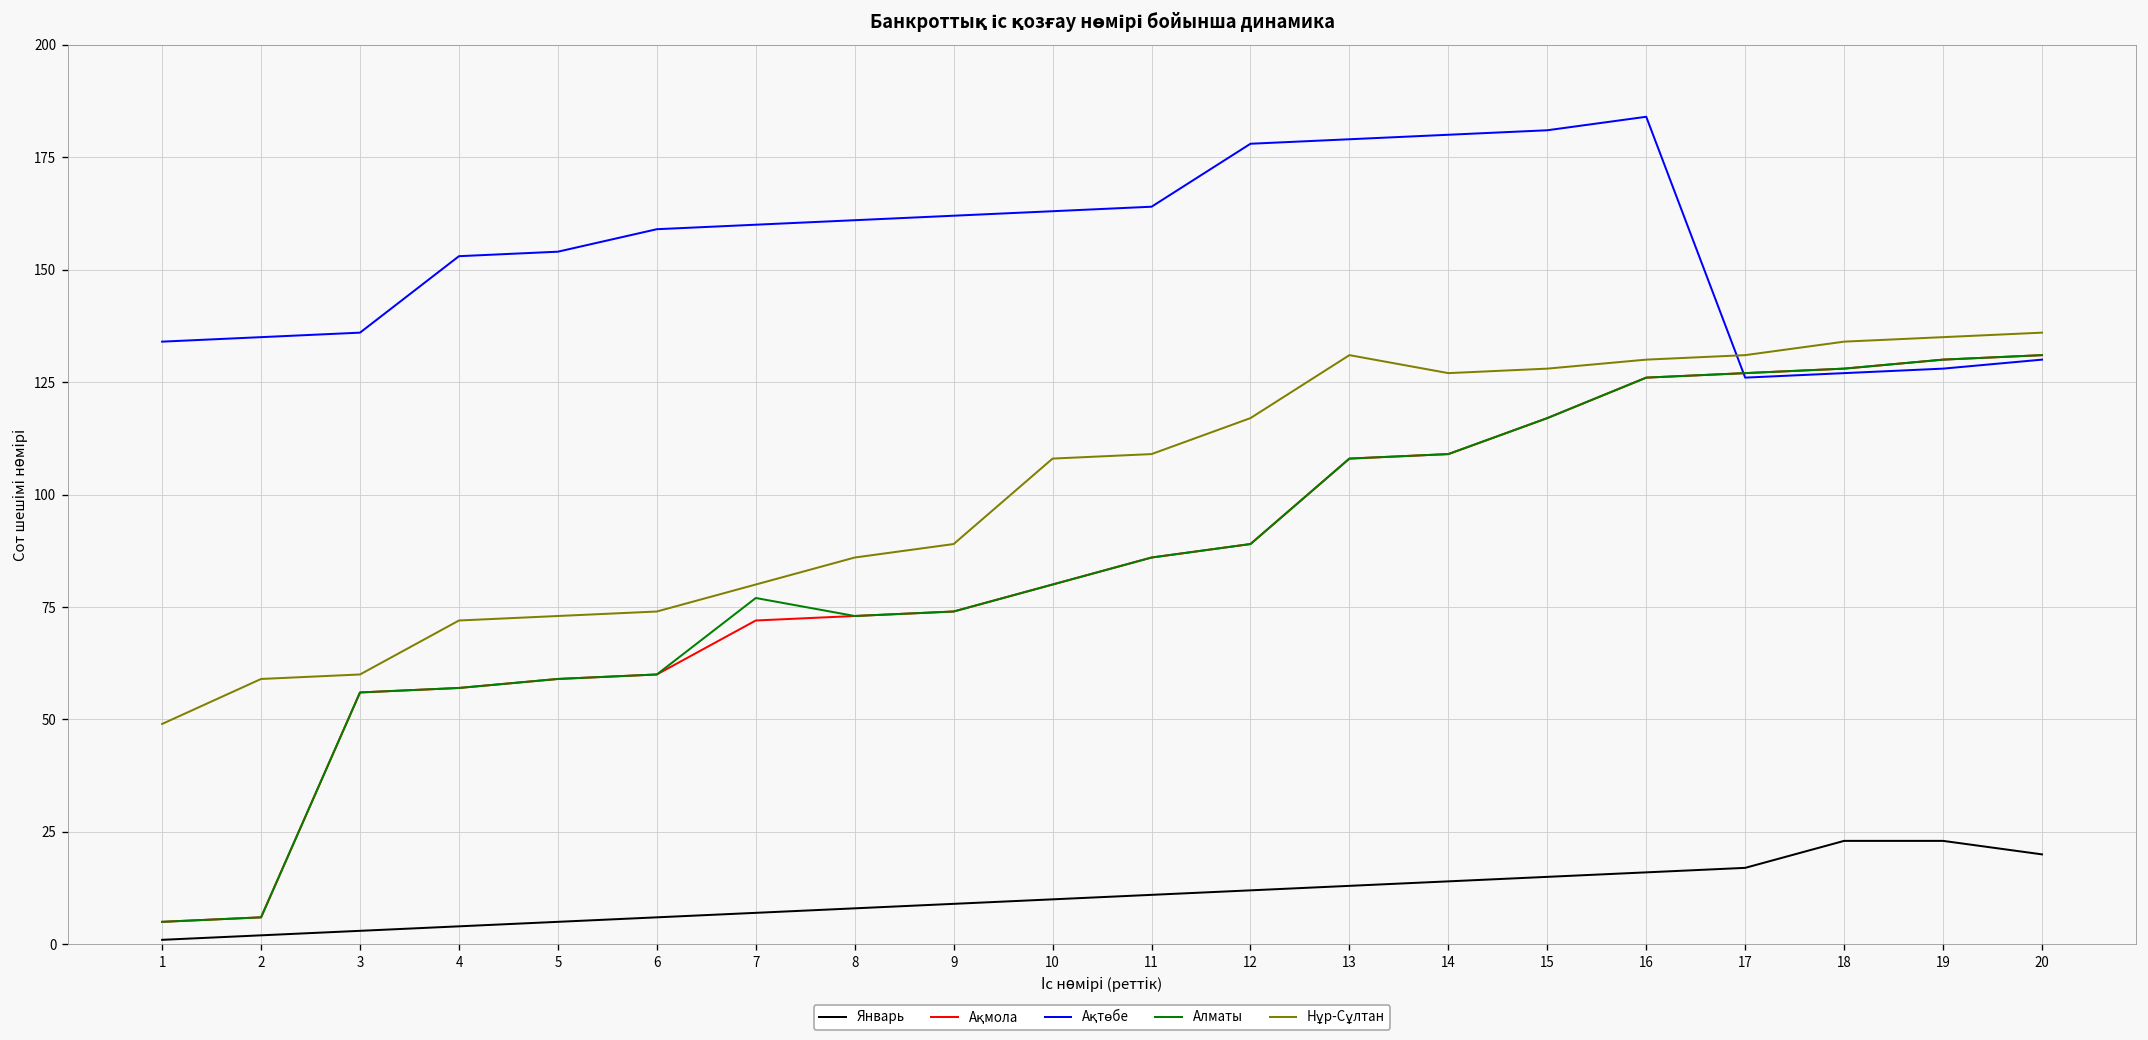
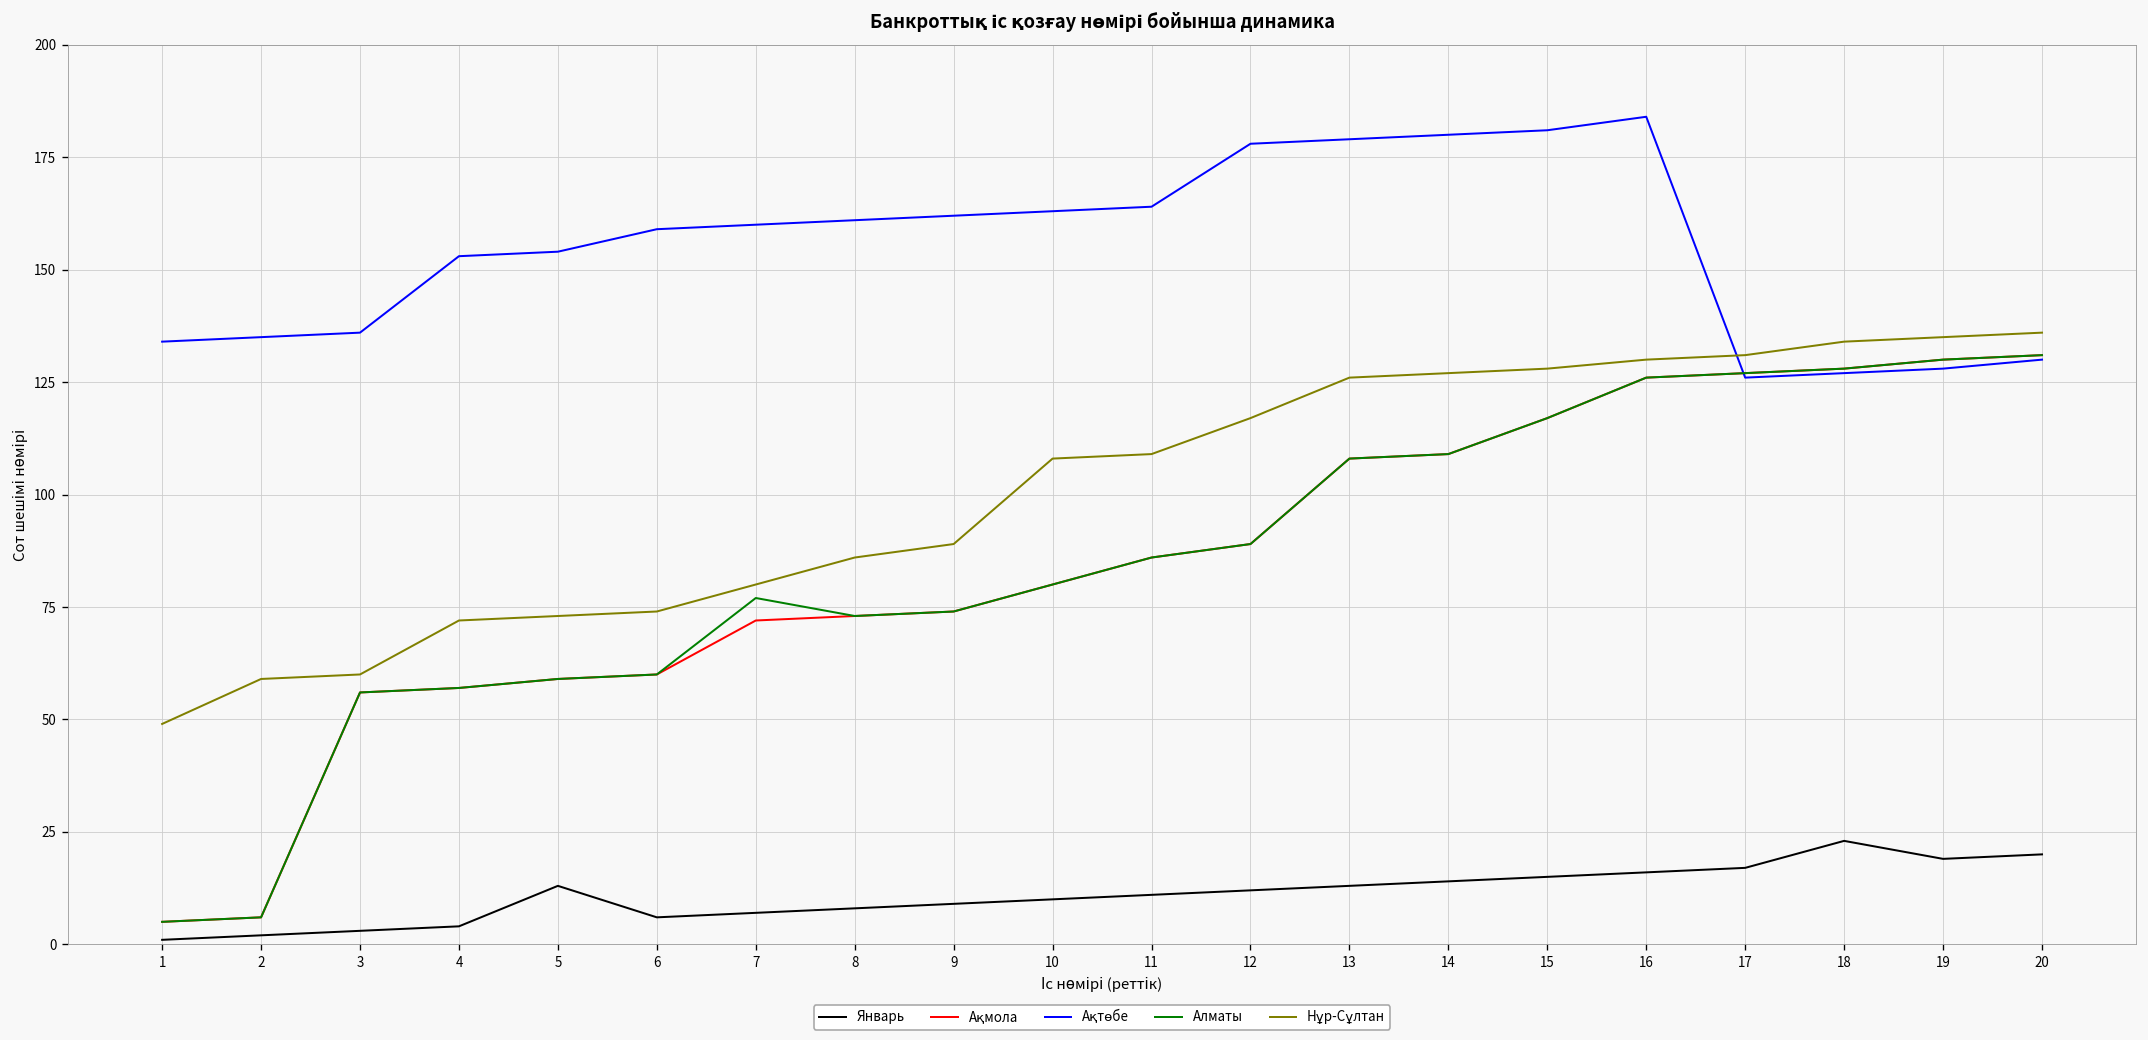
Январь, 5: 5 -> 13
Нұр-Сұлтан, 13: 131 -> 126
Январь, 19: 23 -> 19
